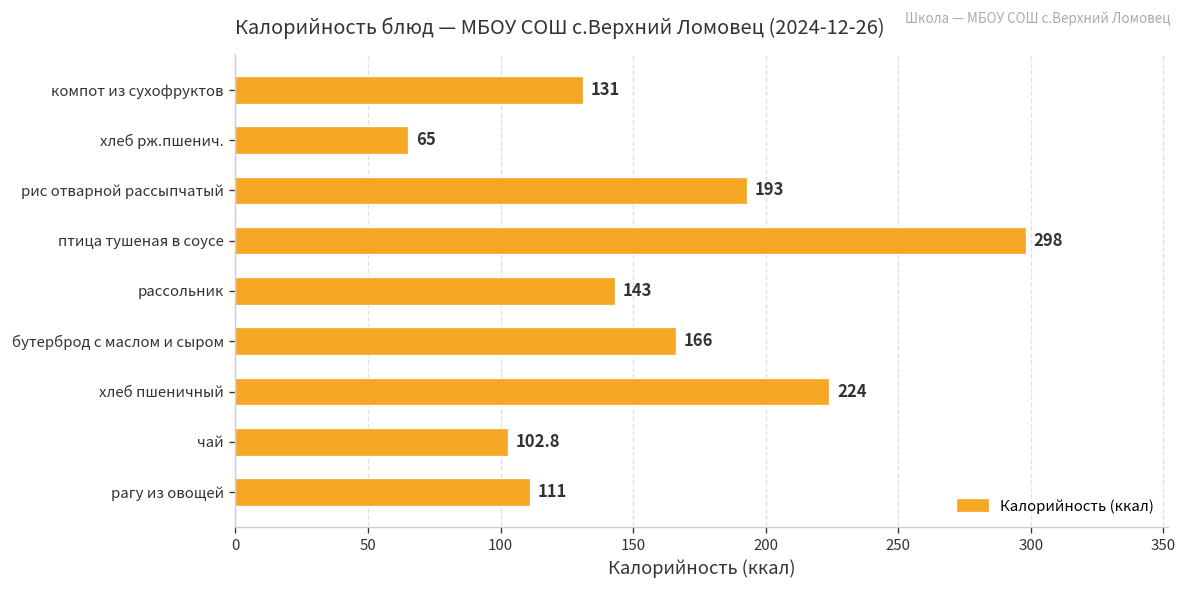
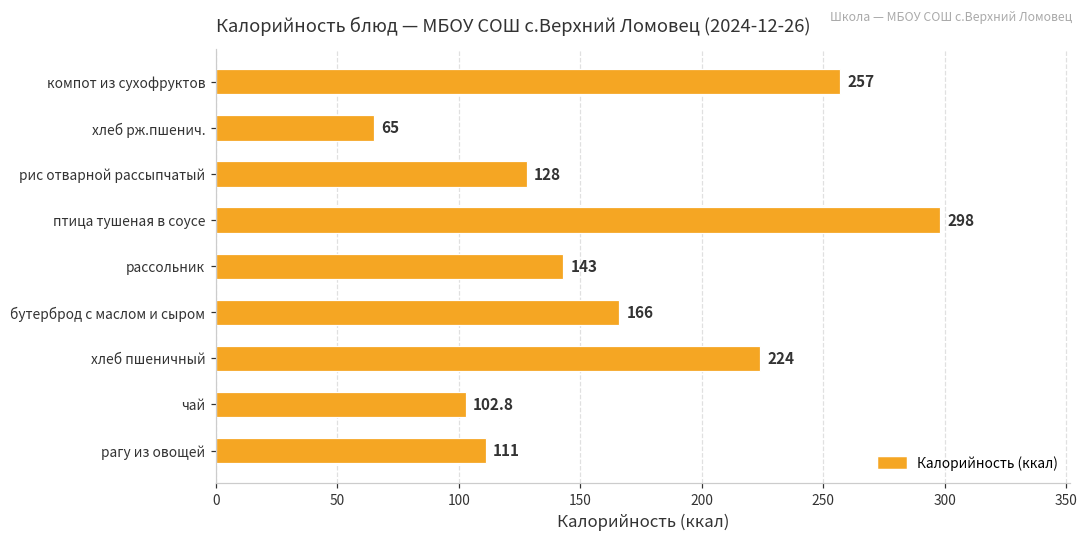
компот из сухофруктов: 131 -> 257
рис отварной рассыпчатый: 193 -> 128
